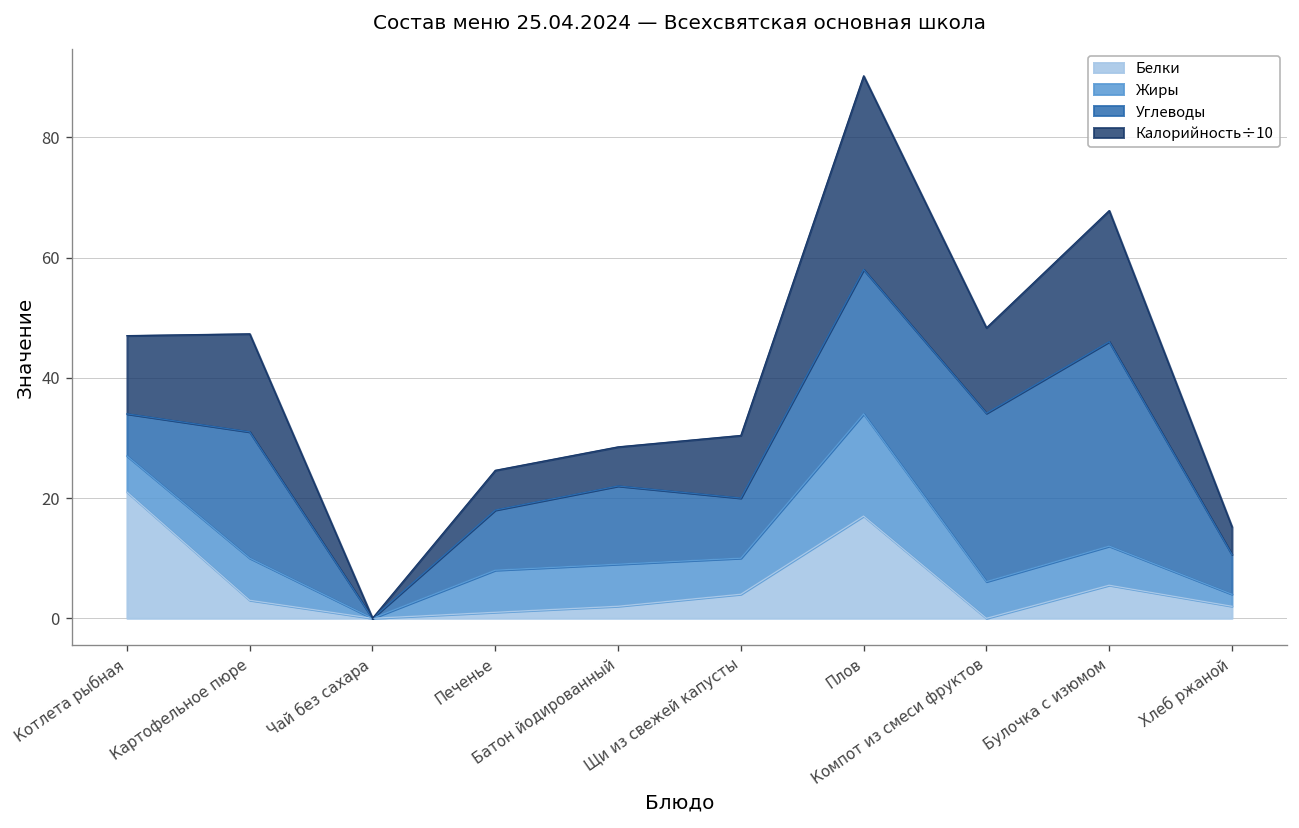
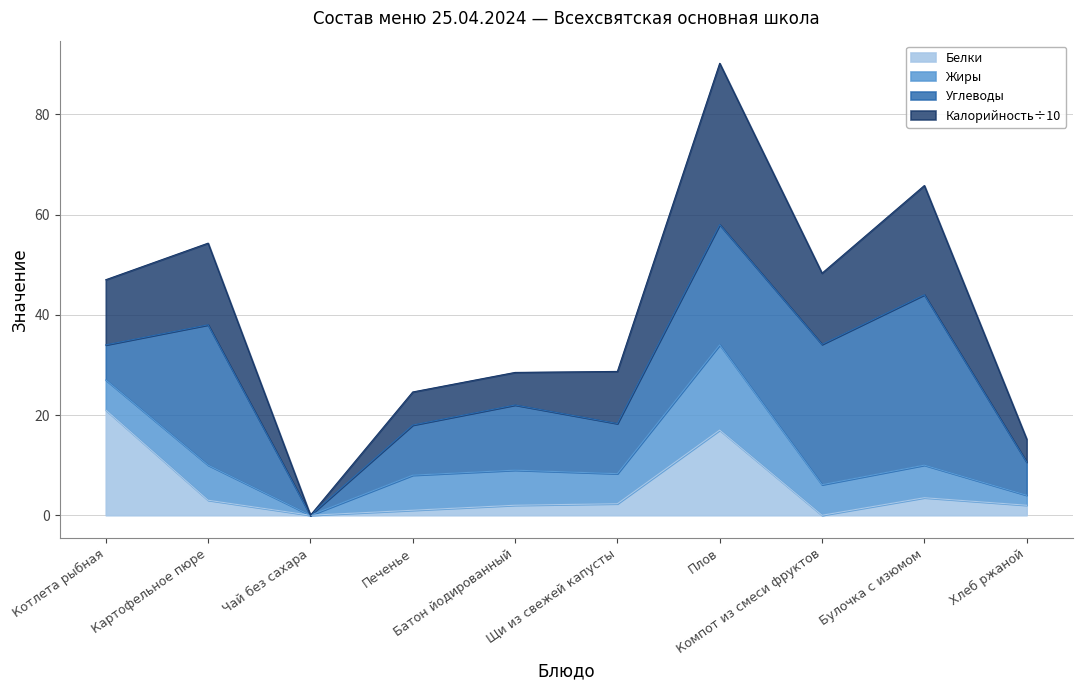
Углеводы, Картофельное пюре: 21 -> 28
Белки, Щи из свежей капусты: 4 -> 2
Белки, Булочка с изюмом: 6 -> 4
